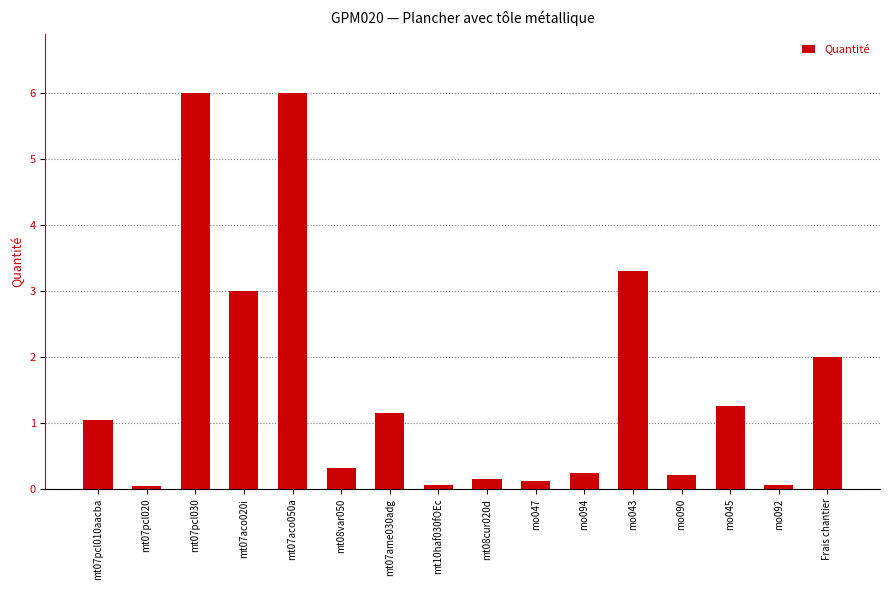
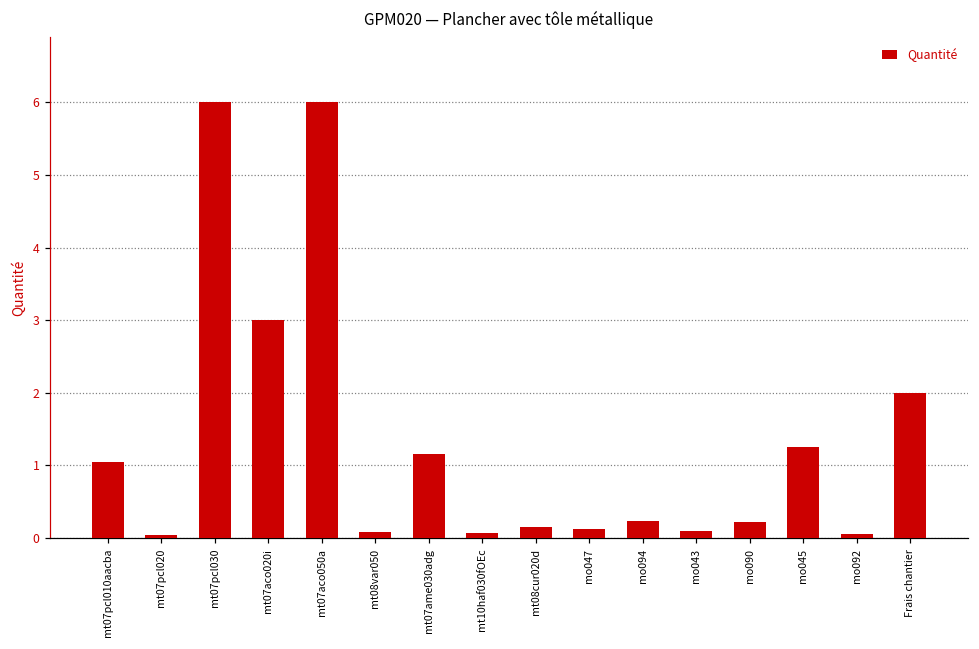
mt08var050: 0.3 -> 0.1
mo043: 3.3 -> 0.1
